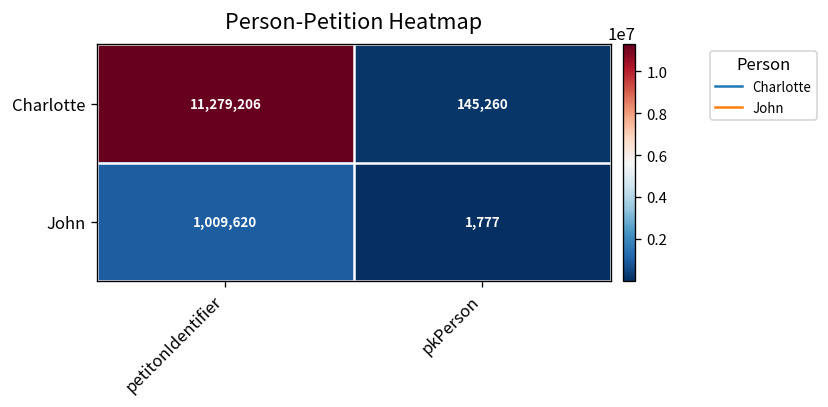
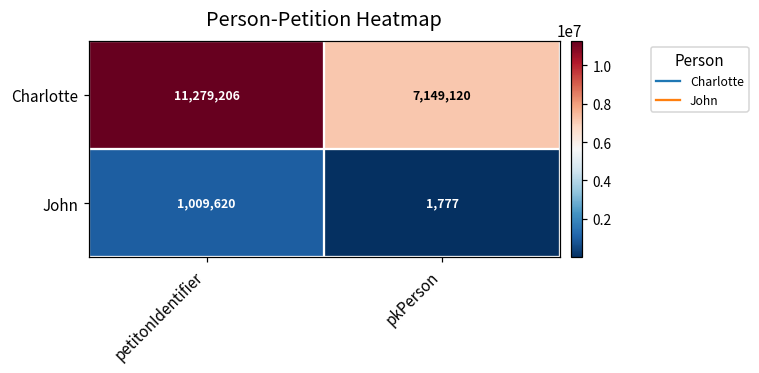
Charlotte, pkPerson: 145,260 -> 7,149,120
